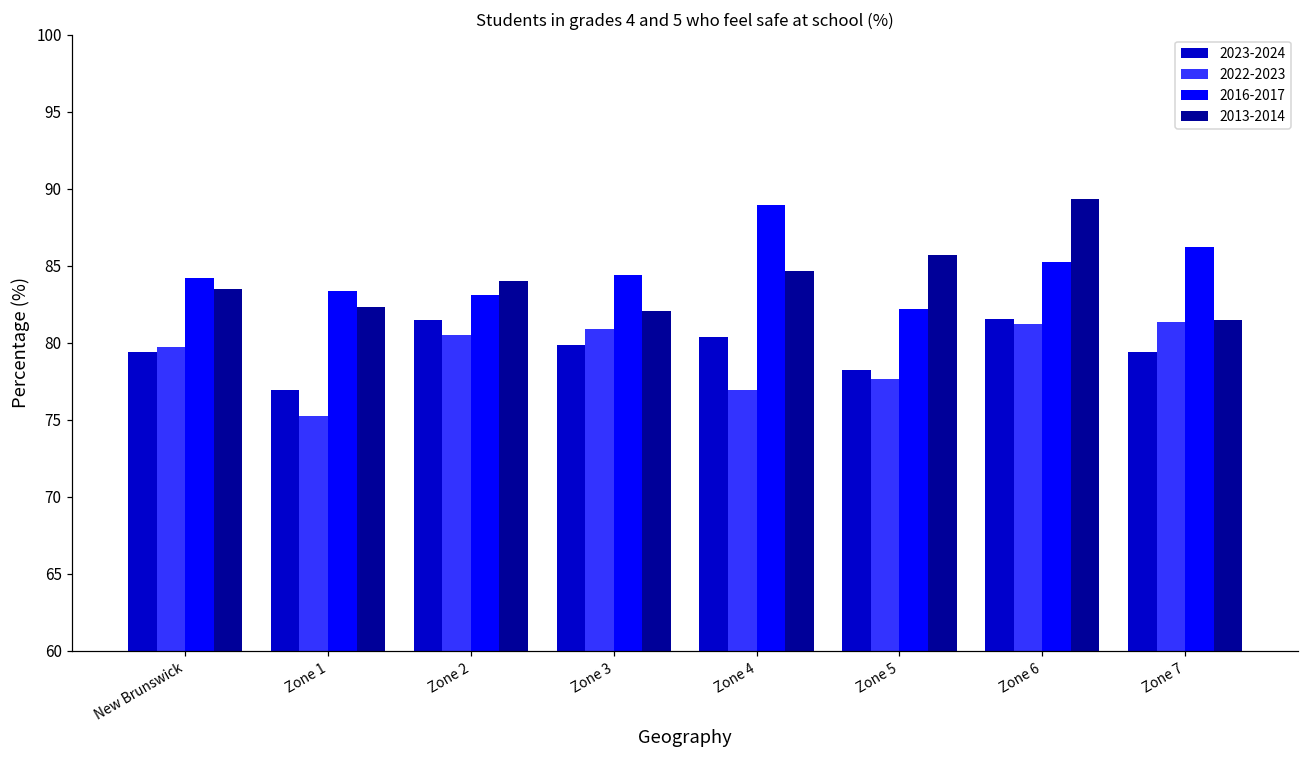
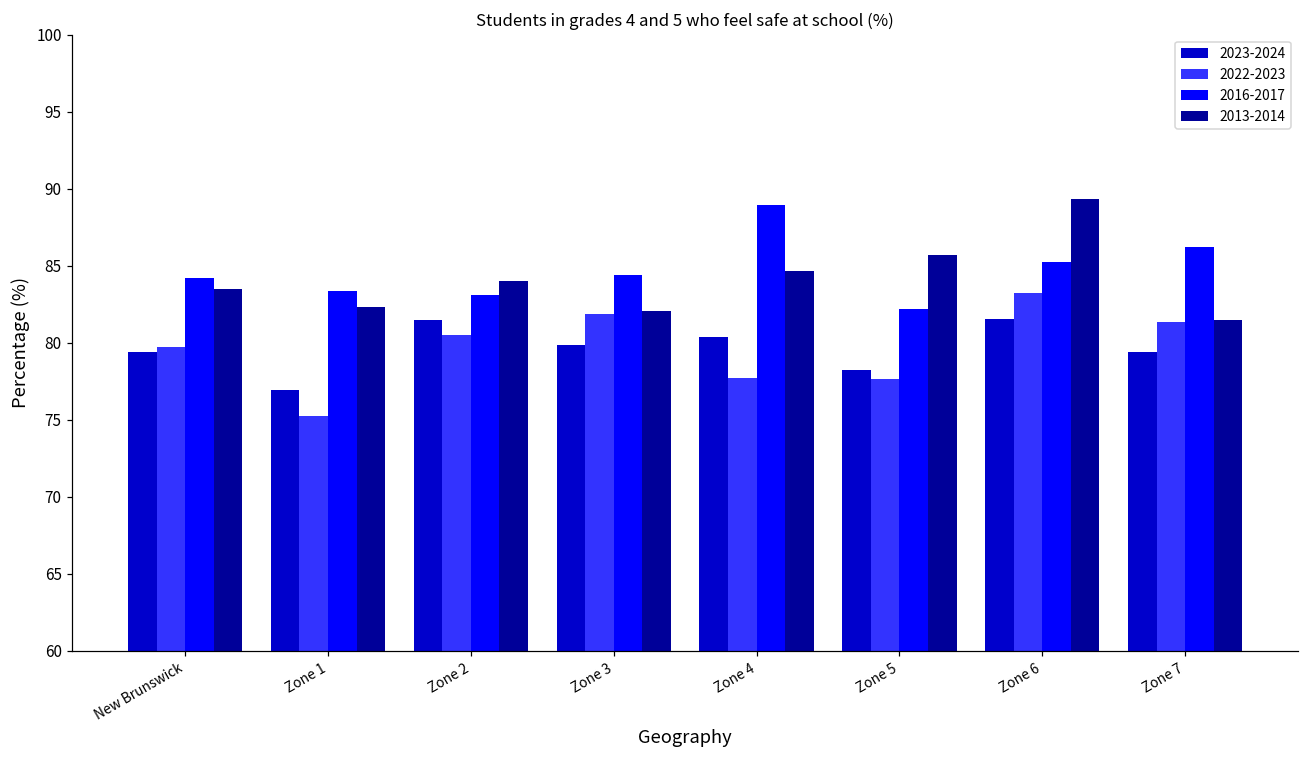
2022-2023, Zone 3: 80.9 -> 81.9
2022-2023, Zone 4: 76.9 -> 77.7
2022-2023, Zone 6: 81.2 -> 83.2
